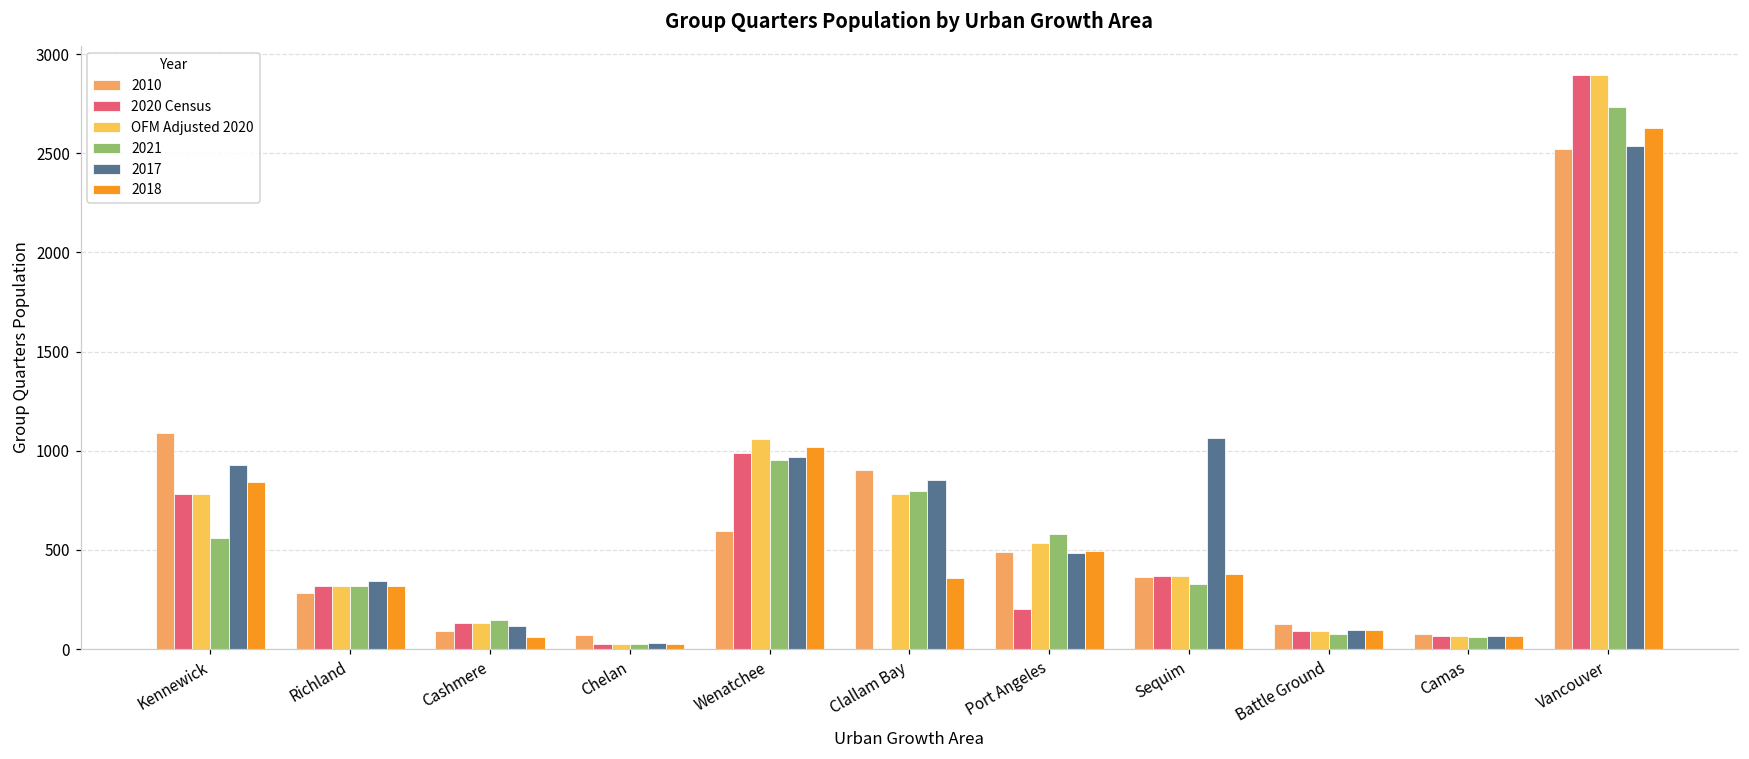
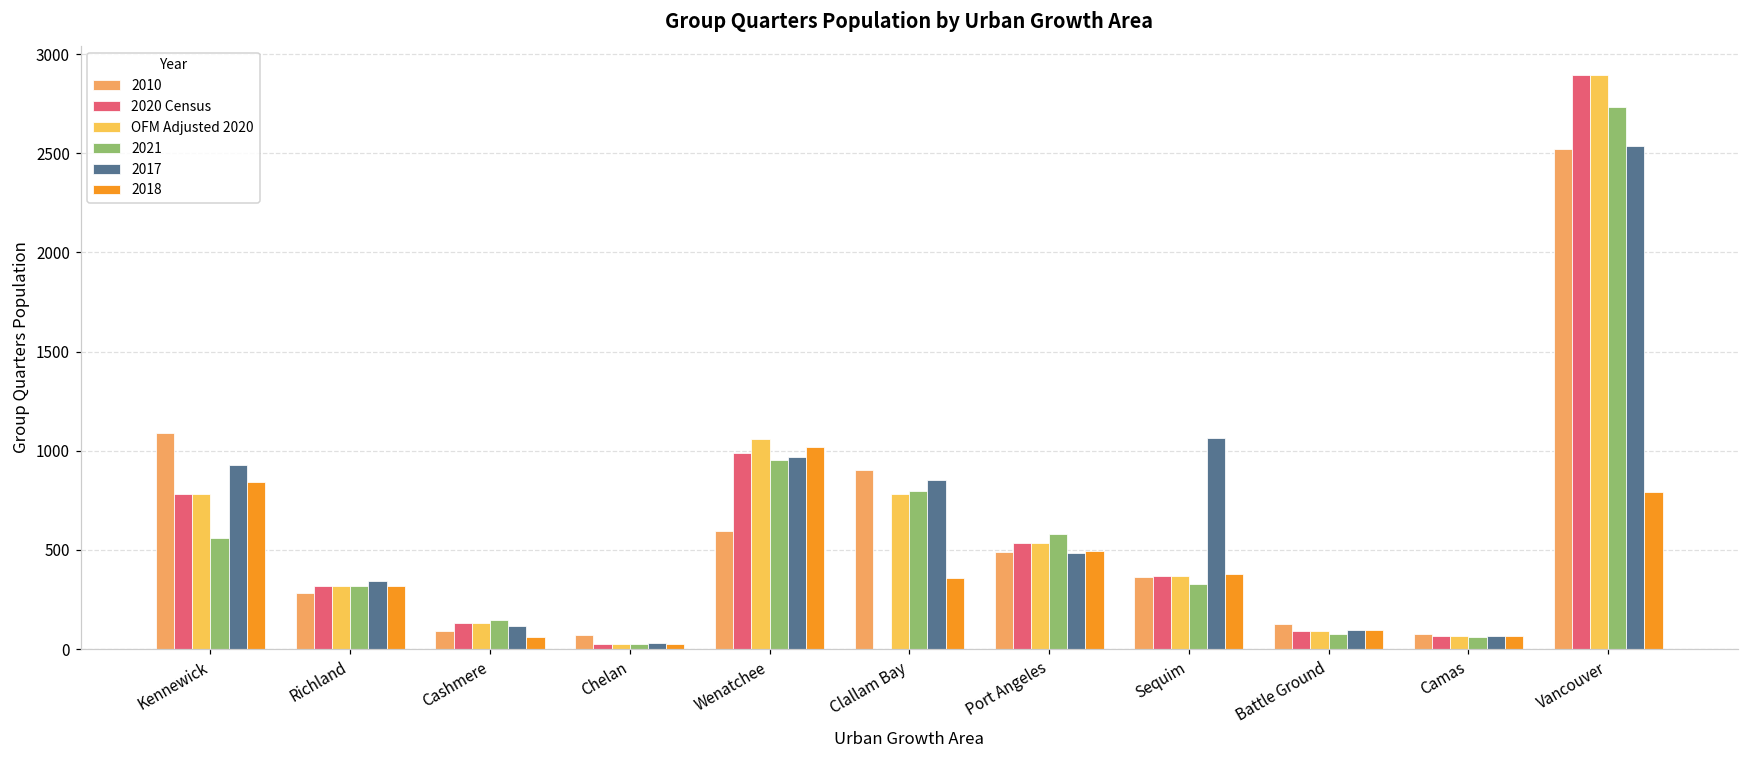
2020 Census, Port Angeles: 200 -> 530
2018, Vancouver: 2630 -> 790
